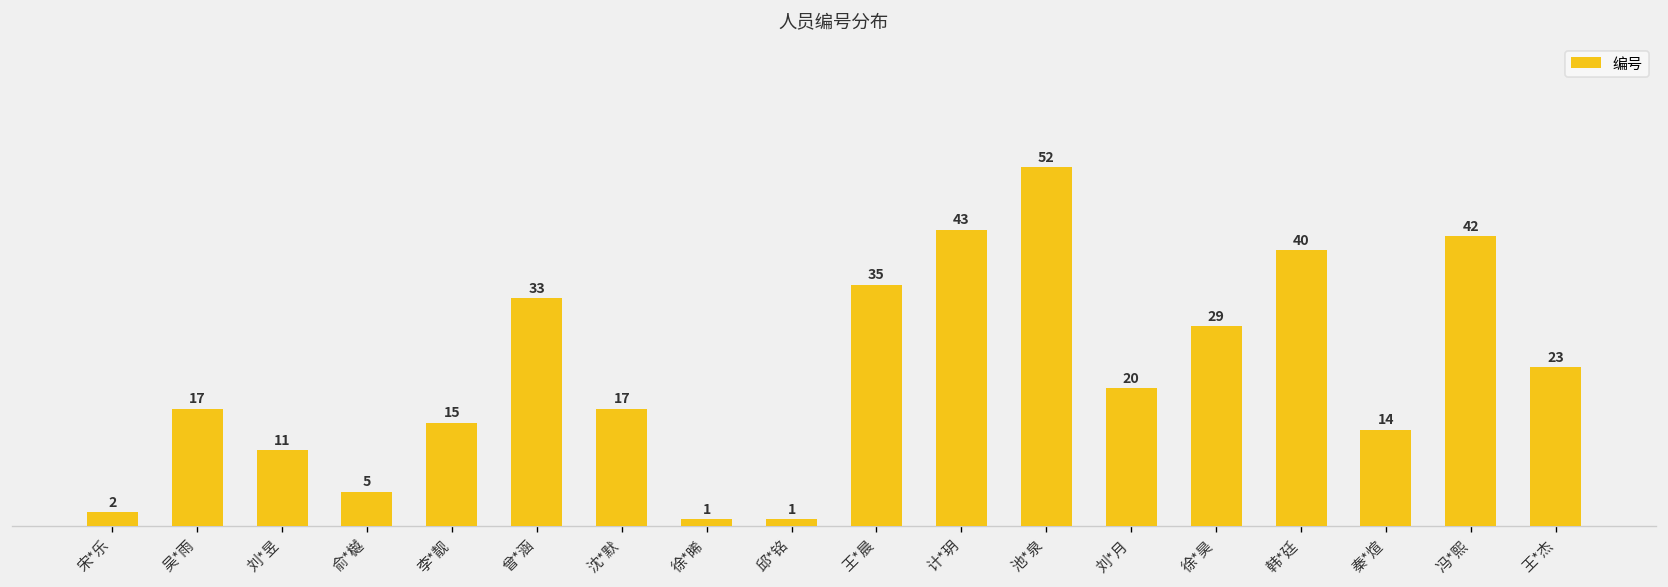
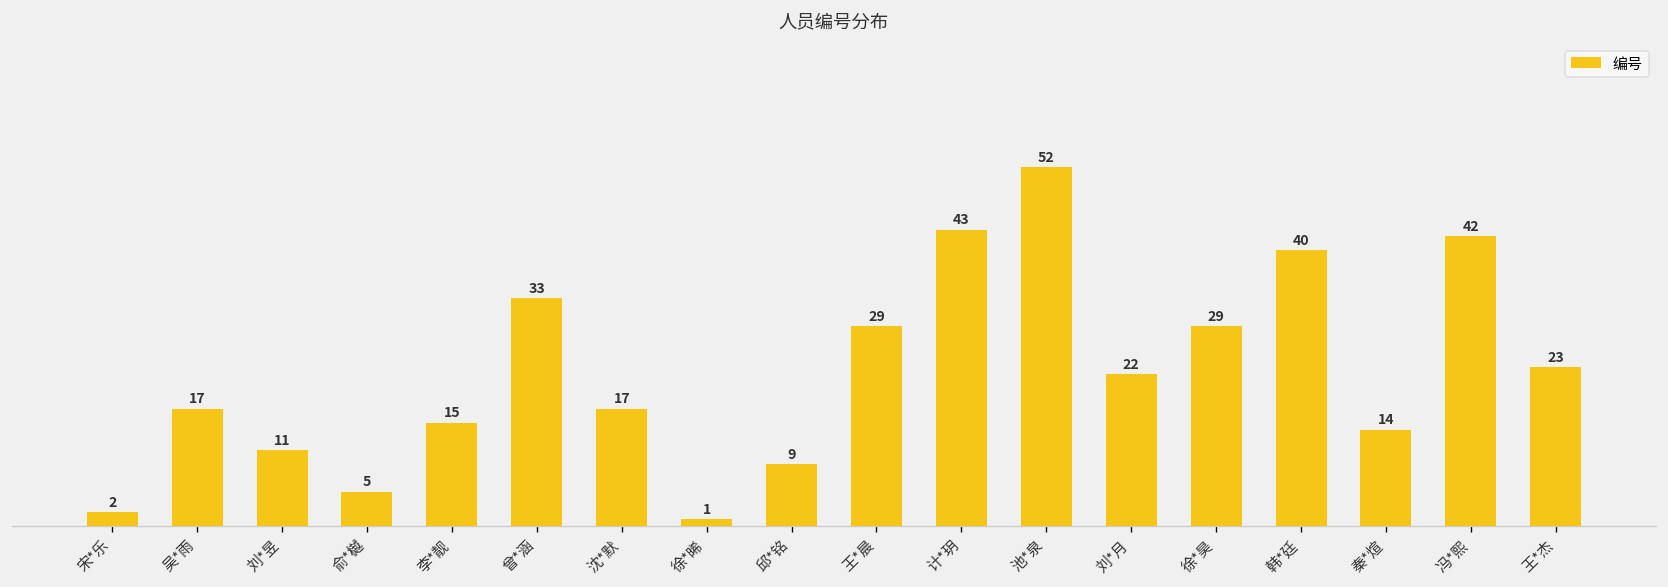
邱*铭: 1 -> 9
王*晨: 35 -> 29
刘*月: 20 -> 22
